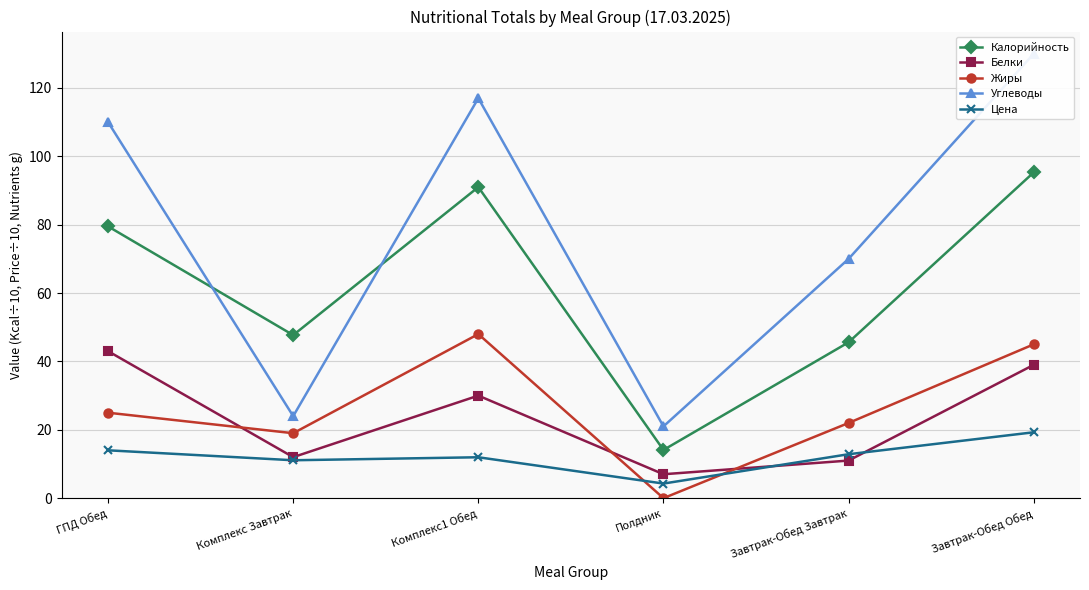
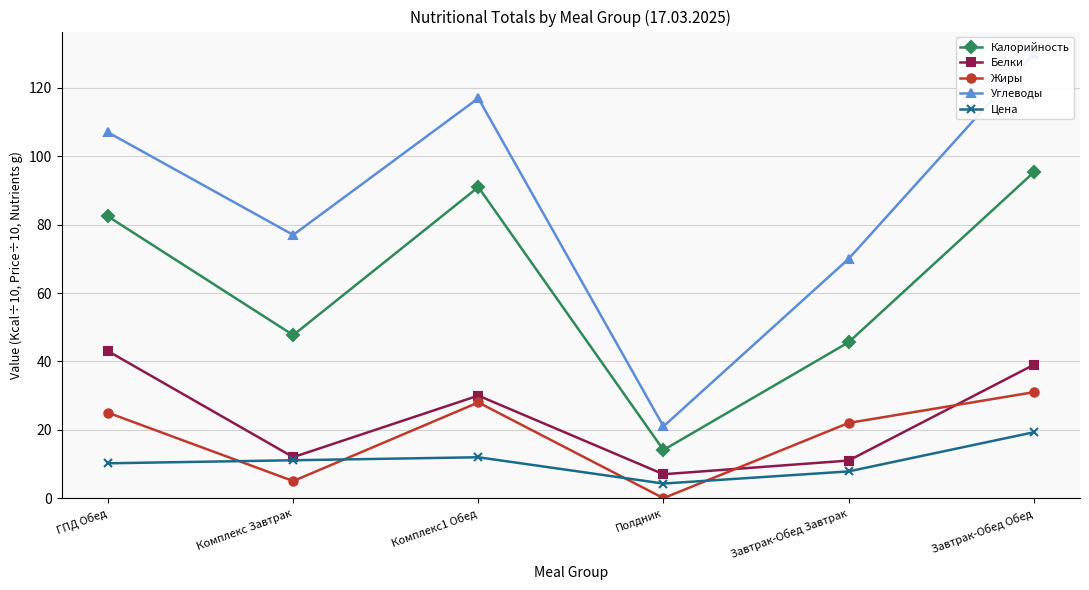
Калорийность, ГПД Обед: 80 -> 82
Углеводы, ГПД Обед: 110 -> 107
Цена, ГПД Обед: 14 -> 10
Жиры, Комплекс Завтрак: 19 -> 5
Углеводы, Комплекс Завтрак: 24 -> 77
Жиры, Комплекс1 Обед: 48 -> 28
Цена, Завтрак-Обед Завтрак: 13 -> 8
Жиры, Завтрак-Обед Обед: 45 -> 31
